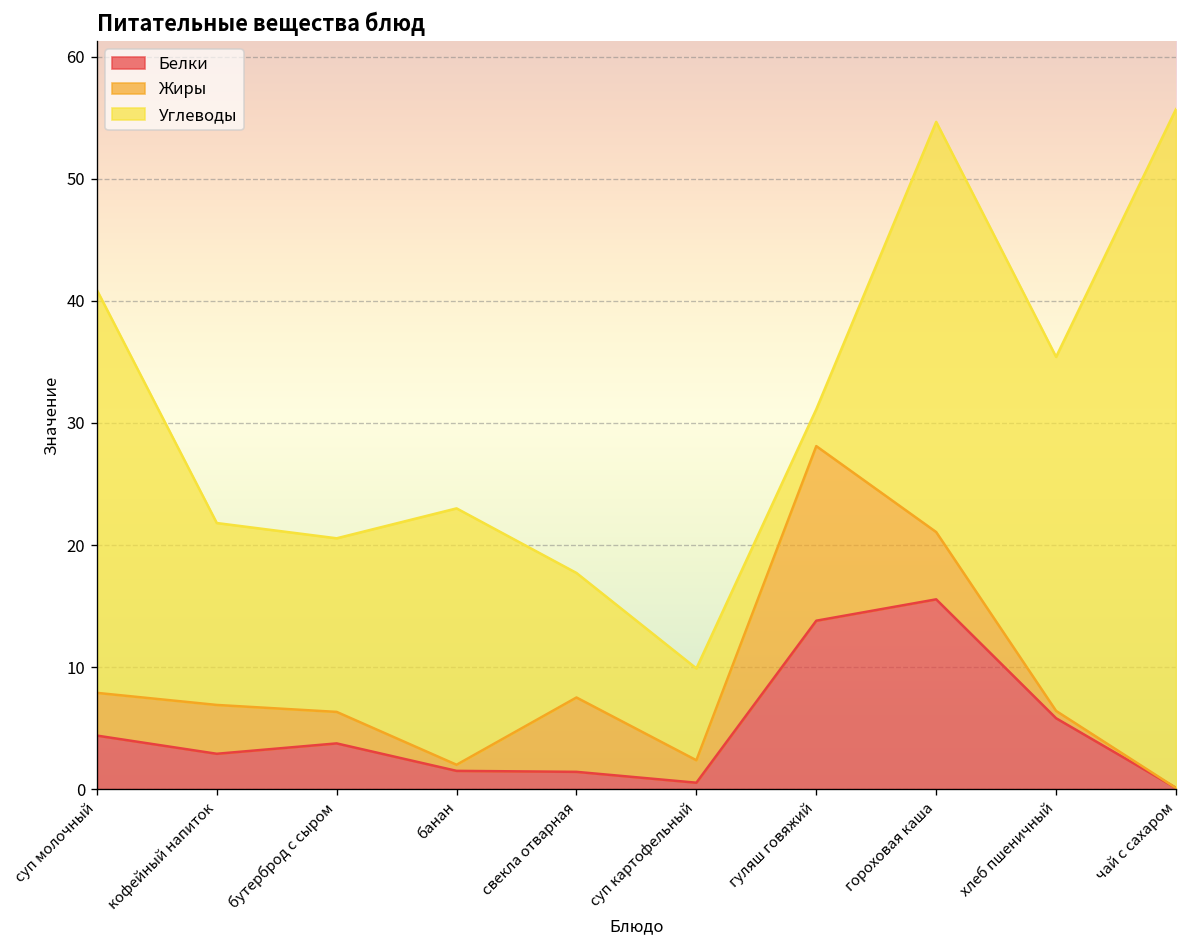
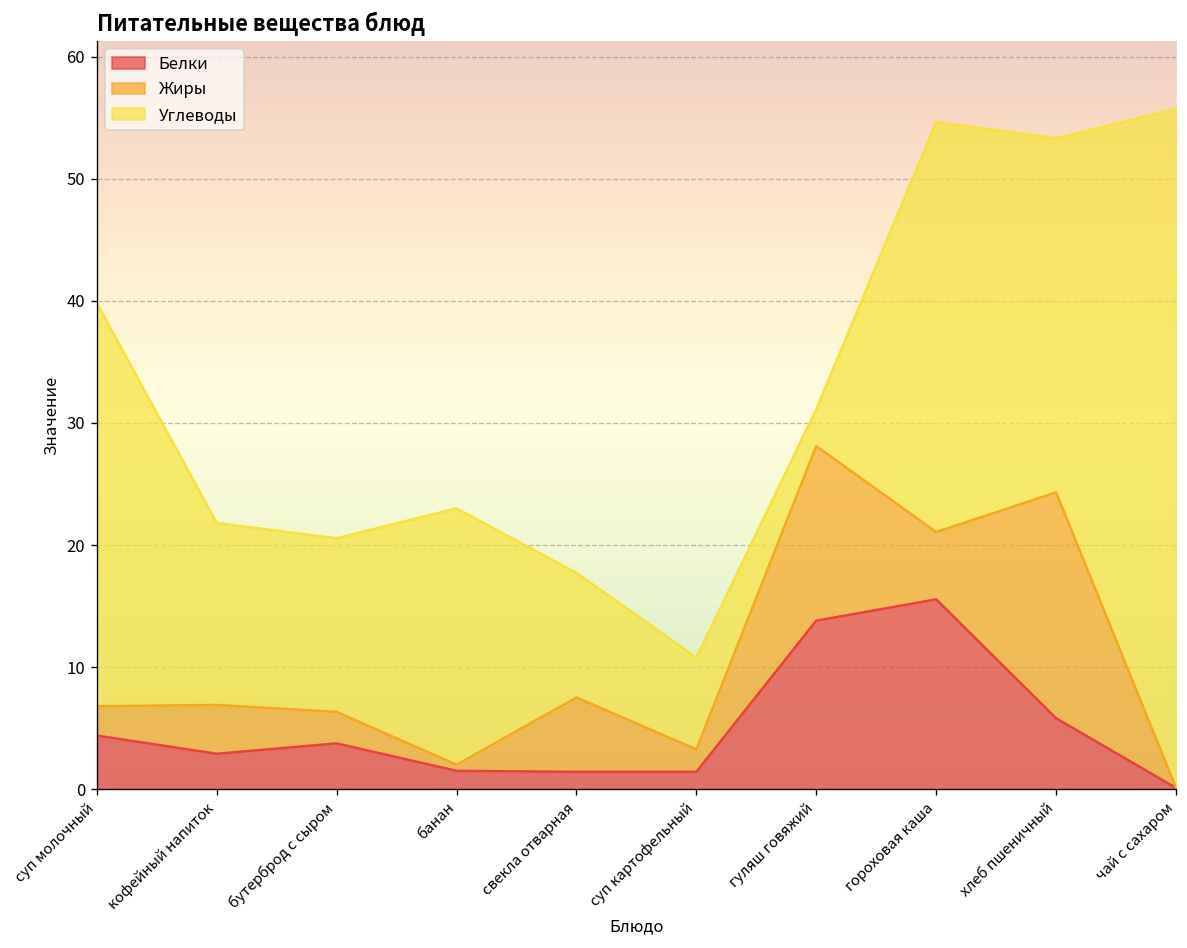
Жиры, суп молочный: 3.5 -> 2.4
Белки, суп картофельный: 0.5 -> 1.4
Жиры, хлеб пшеничный: 0.6 -> 18.5
